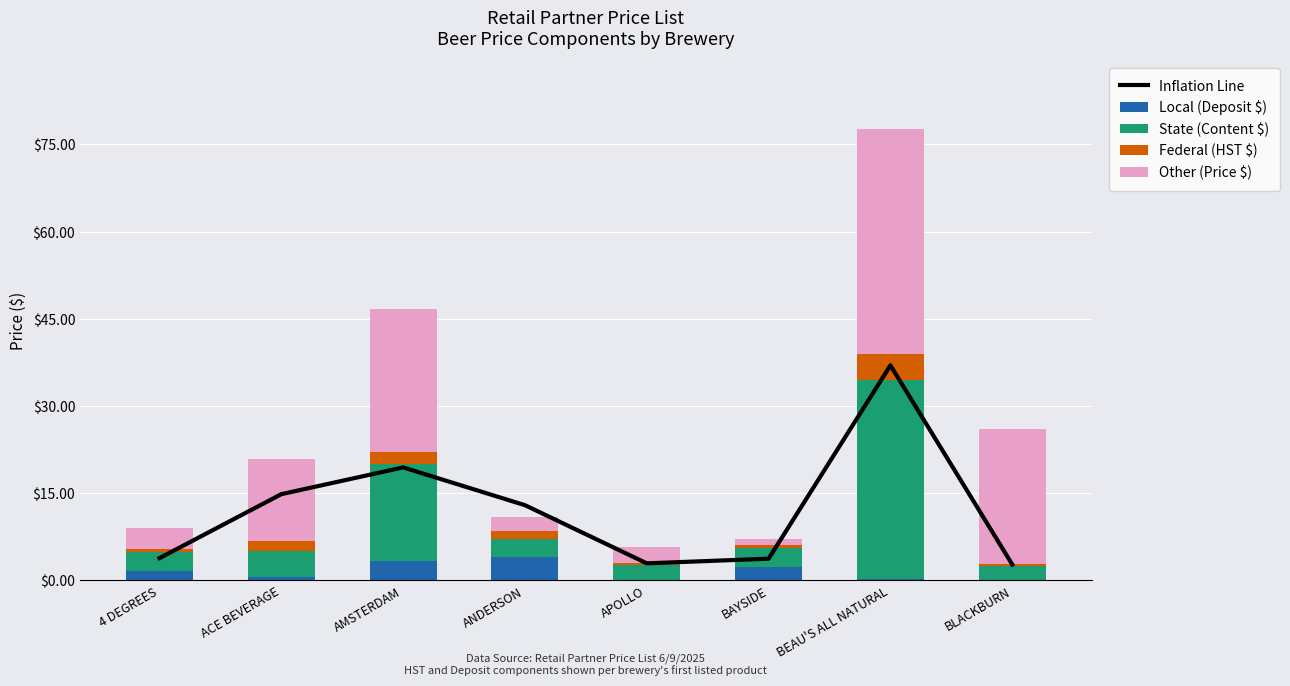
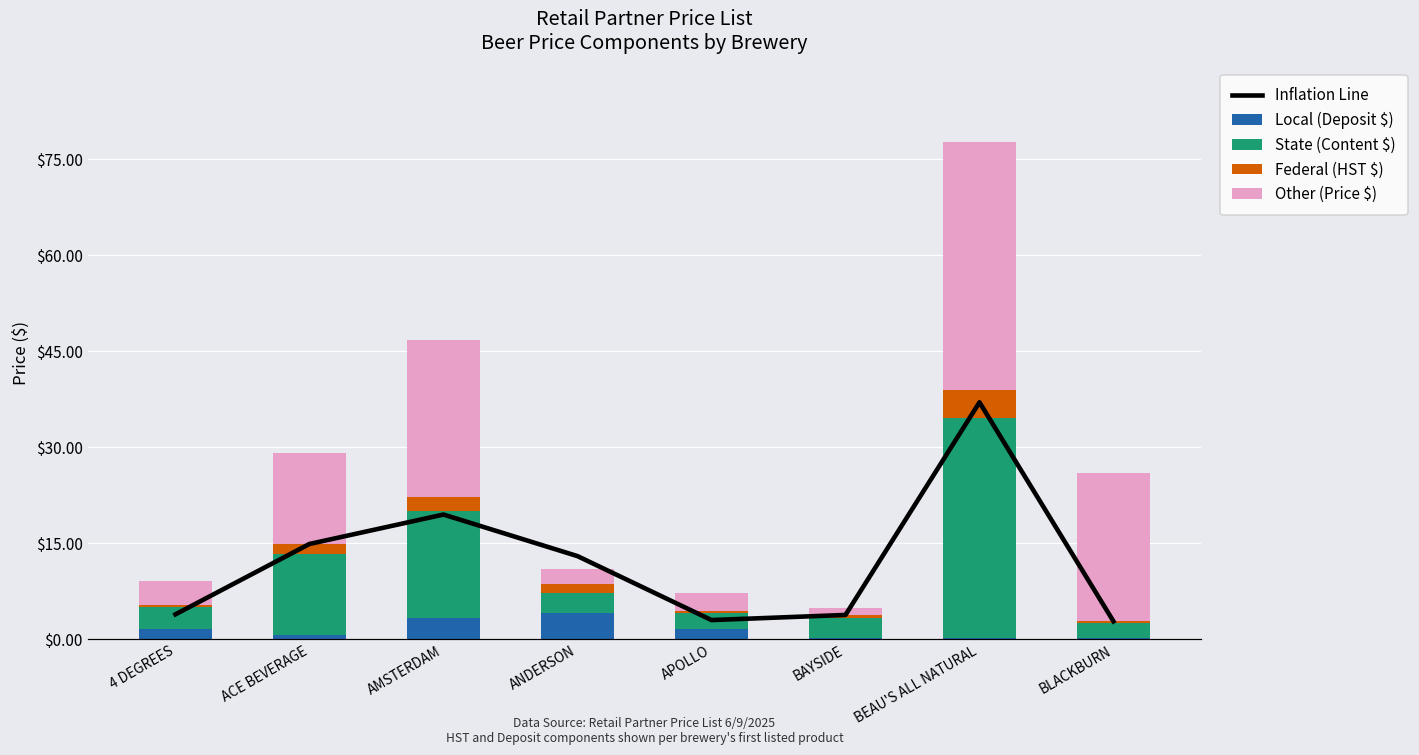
State (Content $), ACE BEVERAGE: $4 -> $13
Local (Deposit $), APOLLO: $0 -> $2
Local (Deposit $), BAYSIDE: $2 -> $0
